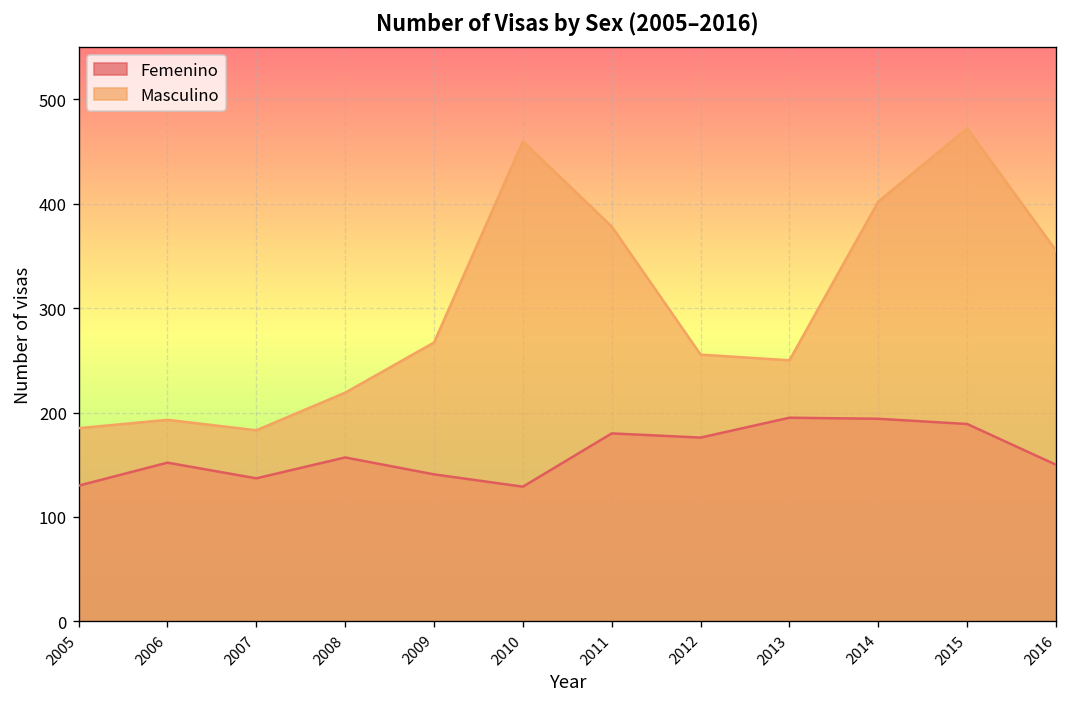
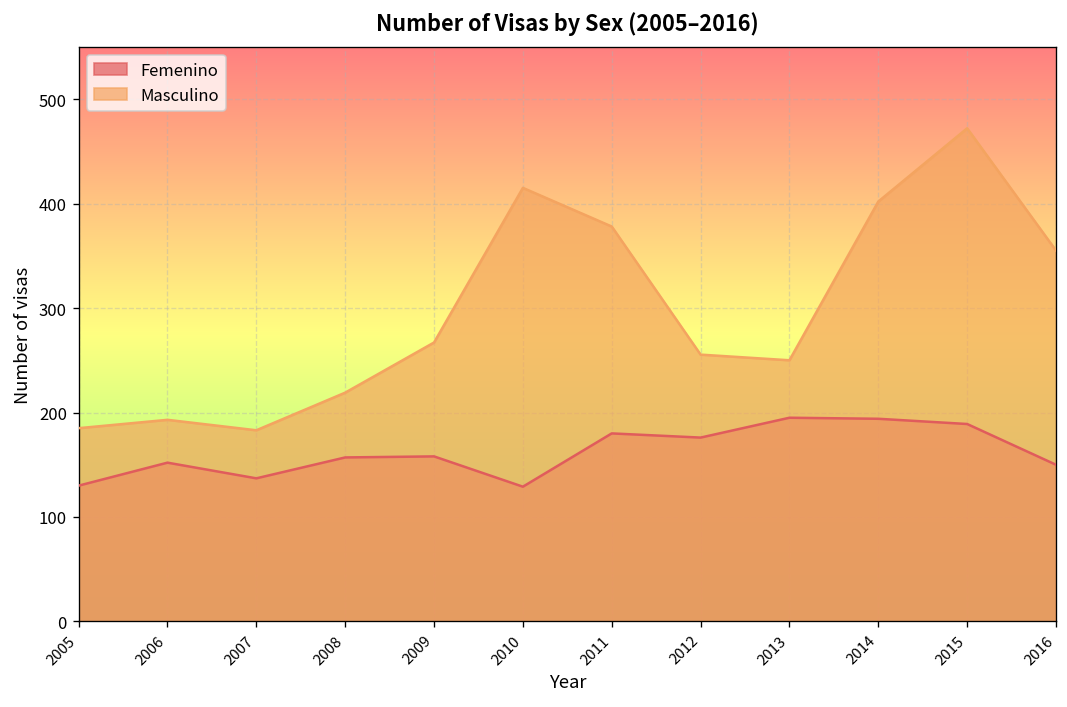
Femenino, 2009: 140 -> 160
Masculino, 2010: 460 -> 420
